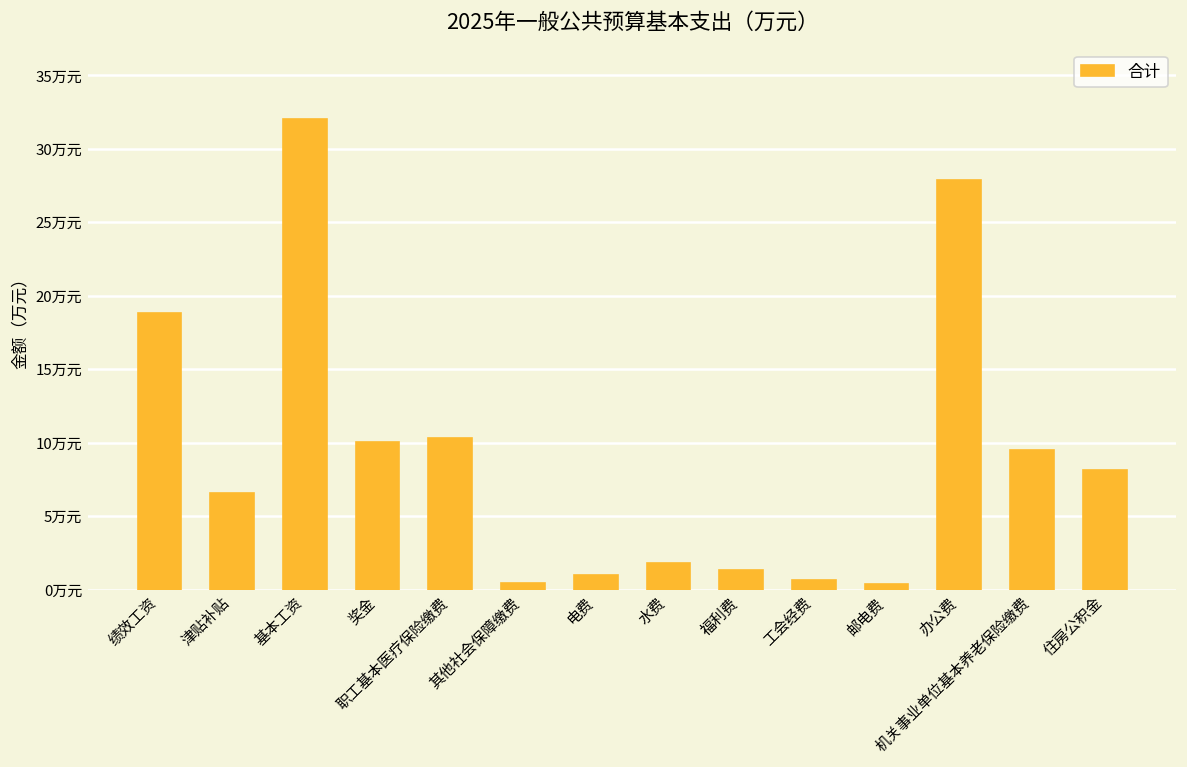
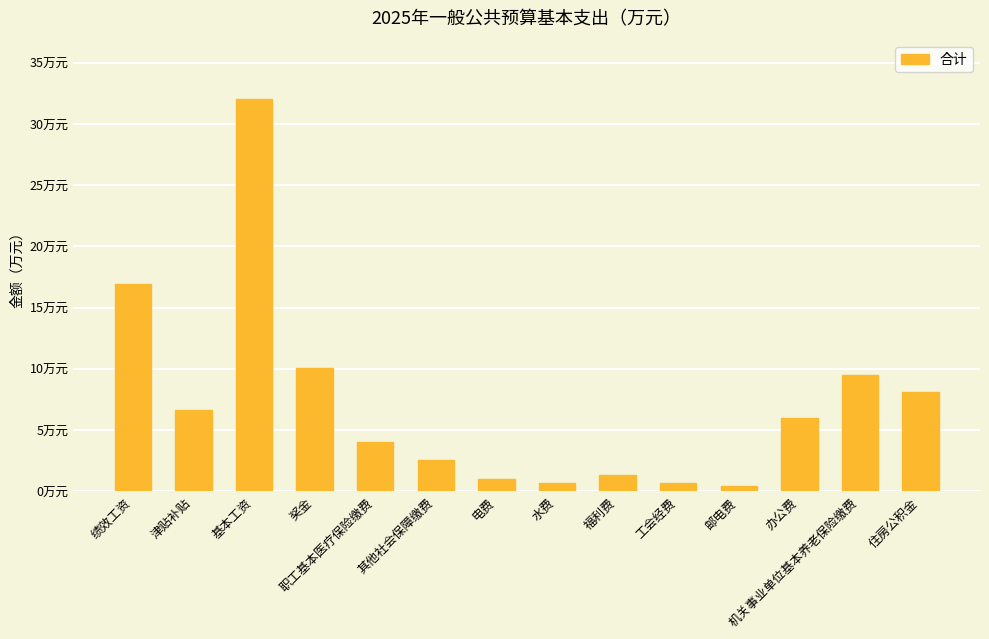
绩效工资: 18.8万元 -> 16.9万元
职工基本医疗保险缴费: 10.3万元 -> 4.0万元
其他社会保障缴费: 0.5万元 -> 2.6万元
水费: 1.8万元 -> 0.7万元
办公费: 27.9万元 -> 6.0万元
